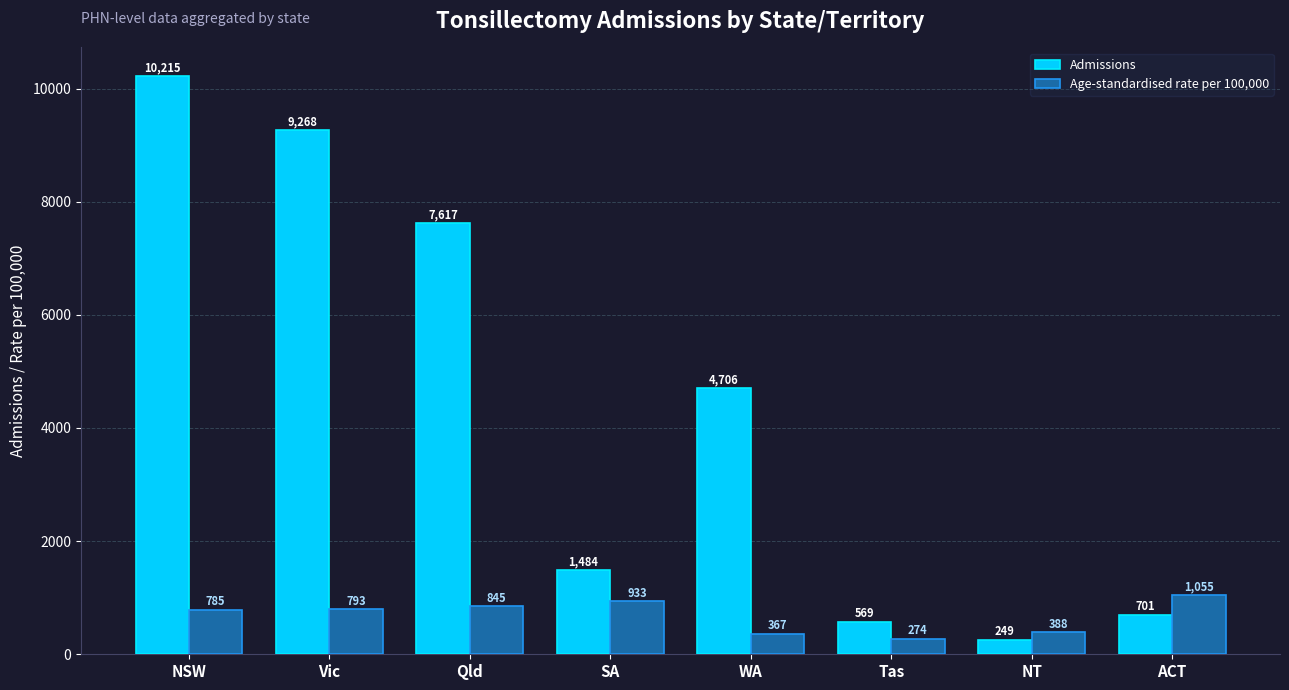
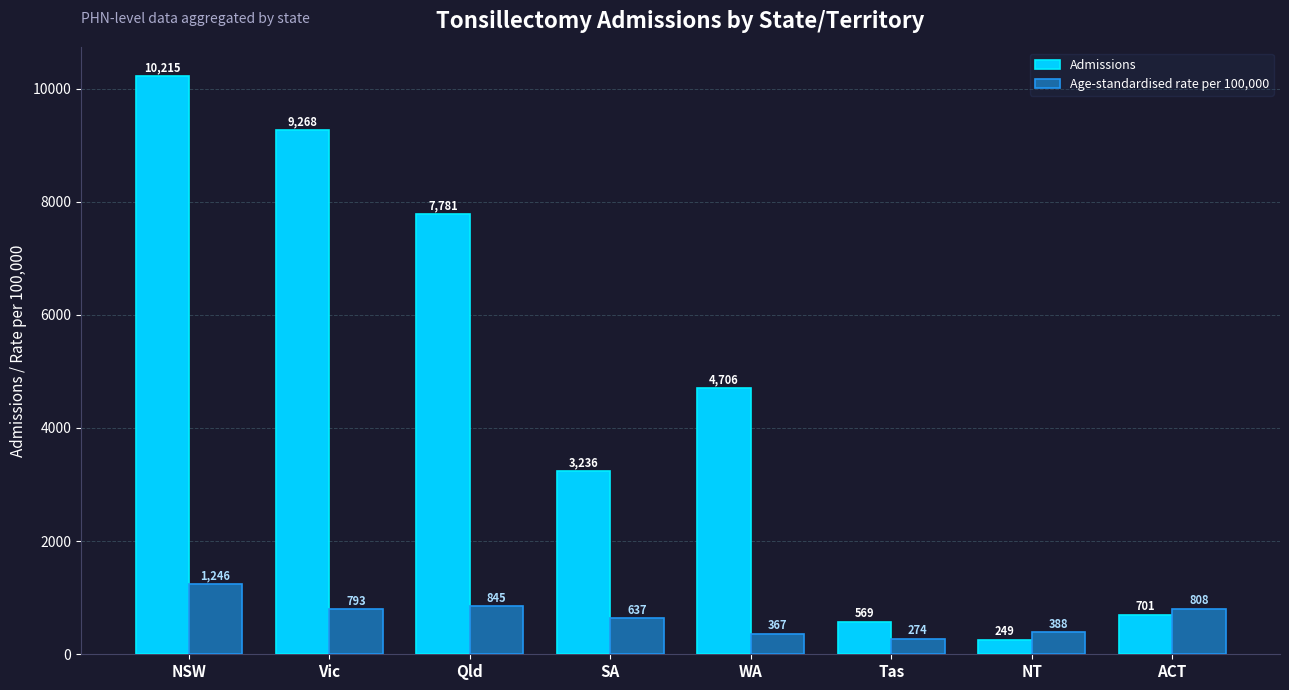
Age-standardised rate per 100,000, NSW: 785 -> 1,246
Admissions, Qld: 7,617 -> 7,781
Admissions, SA: 1,484 -> 3,236
Age-standardised rate per 100,000, SA: 933 -> 637
Age-standardised rate per 100,000, ACT: 1,055 -> 808
